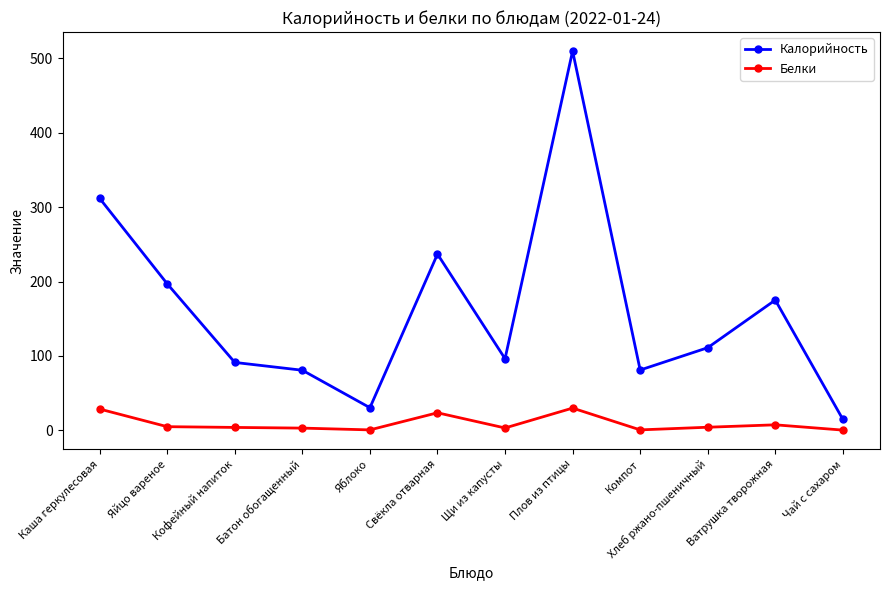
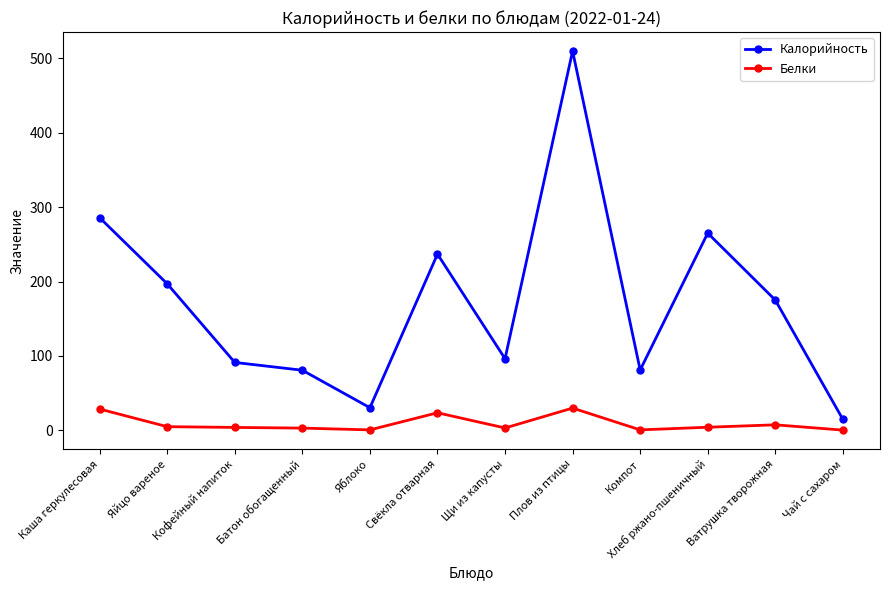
Калорийность, Каша геркулесовая: 310 -> 290
Калорийность, Хлеб ржано-пшеничный: 110 -> 270
